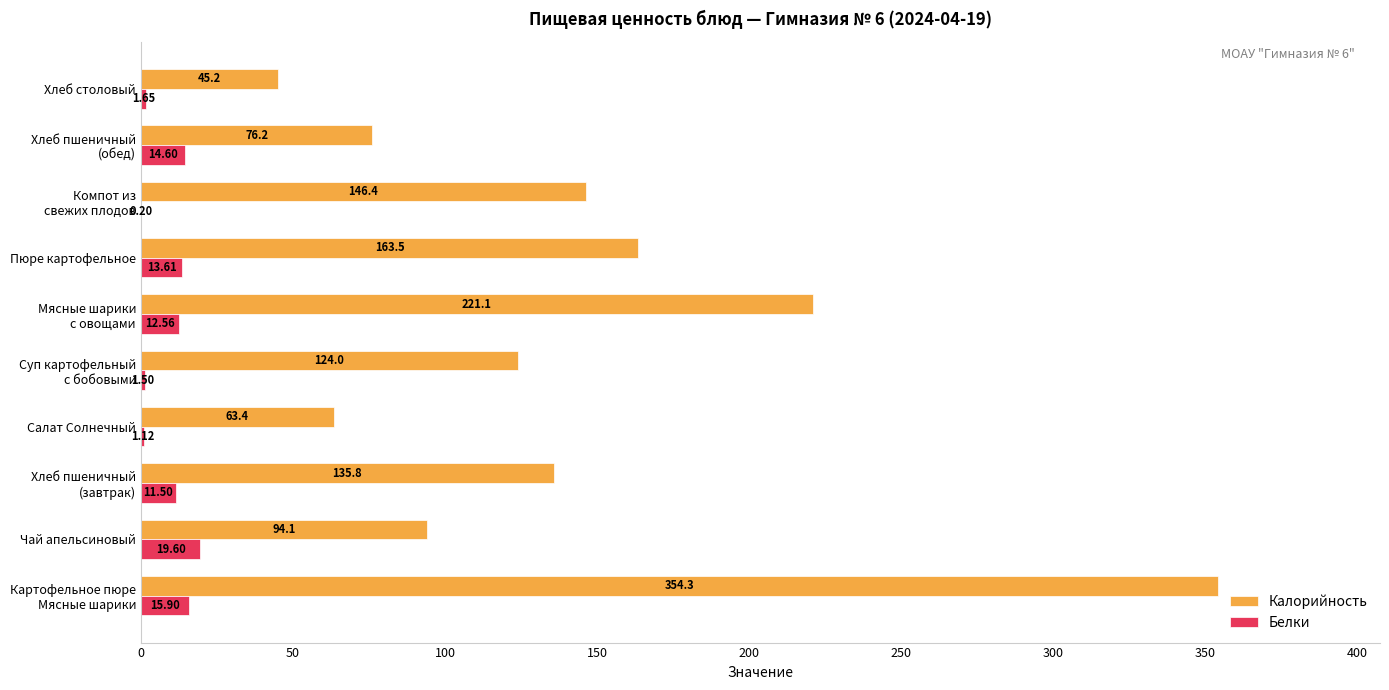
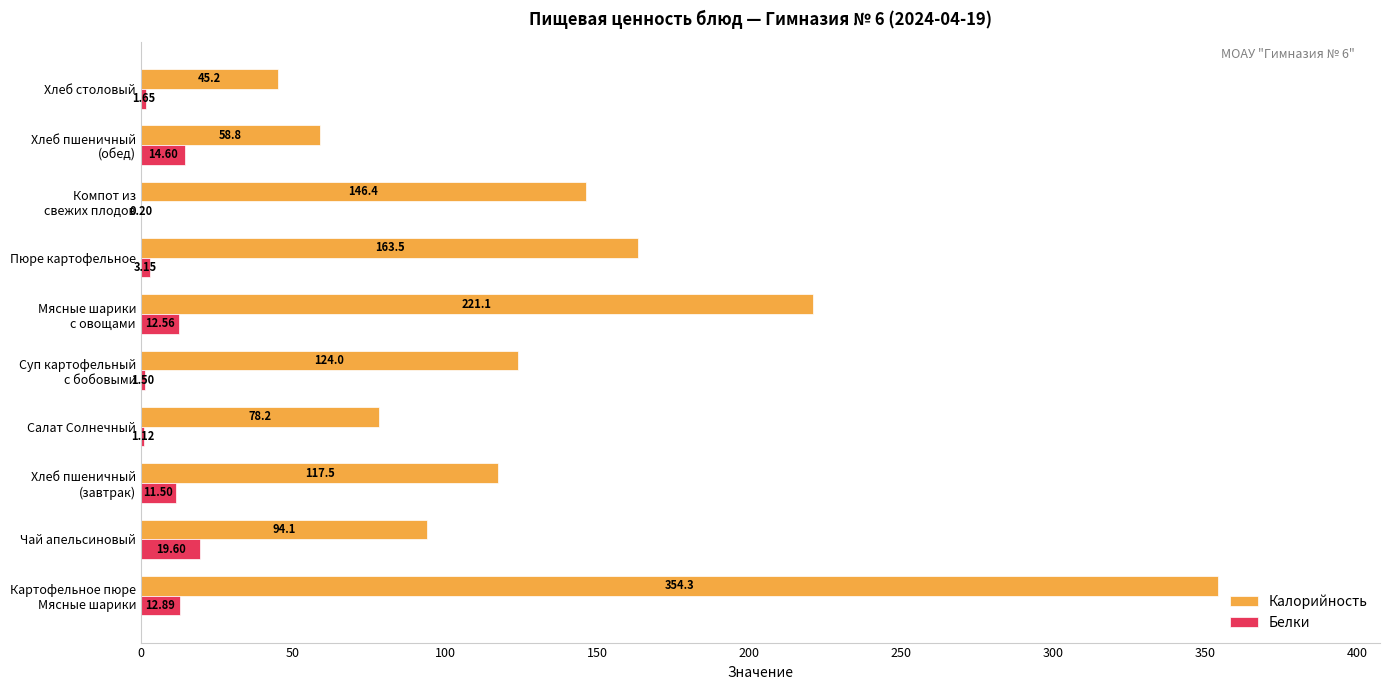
Калорийность, Хлеб пшеничный (обед): 76.2 -> 58.8
Белки, Пюре картофельное: 13.61 -> 3.15
Калорийность, Салат Солнечный: 63.4 -> 78.2
Калорийность, Хлеб пшеничный (завтрак): 135.8 -> 117.5
Белки, Картофельное пюре Мясные шарики: 15.90 -> 12.89
